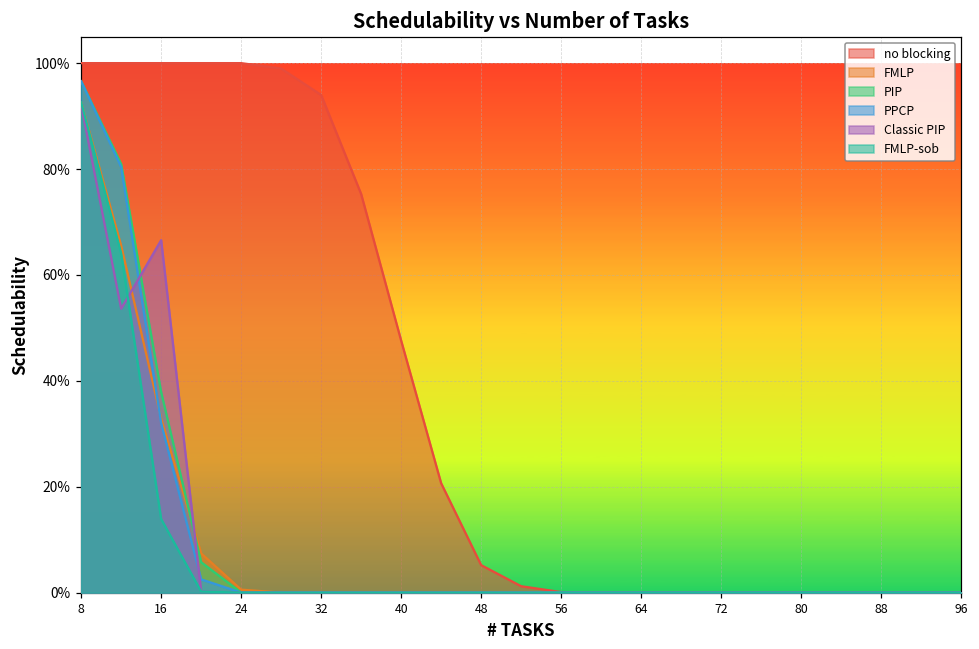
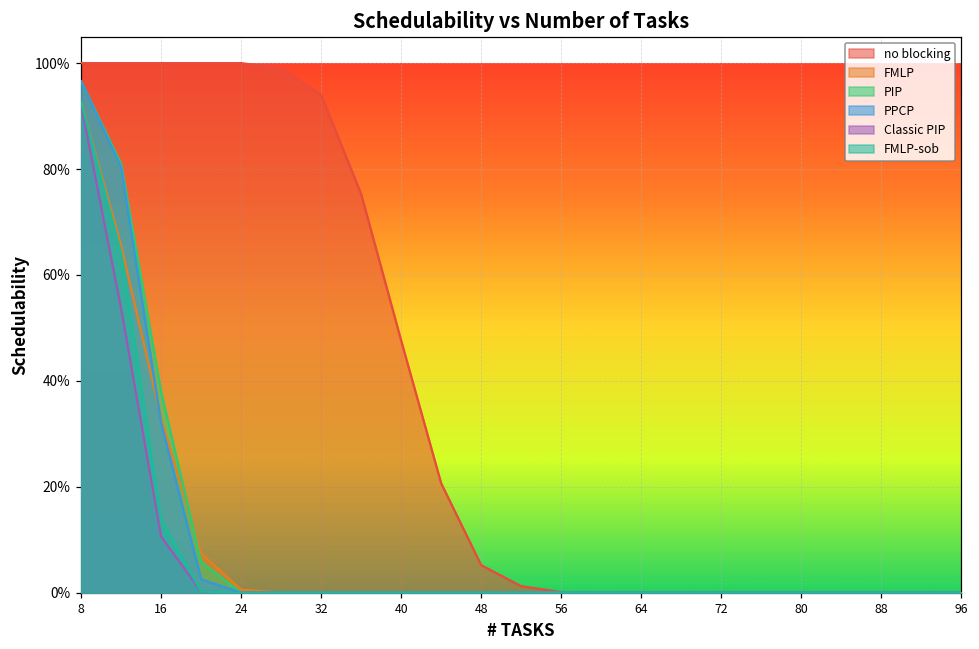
Classic PIP, 16: 67% -> 11%
